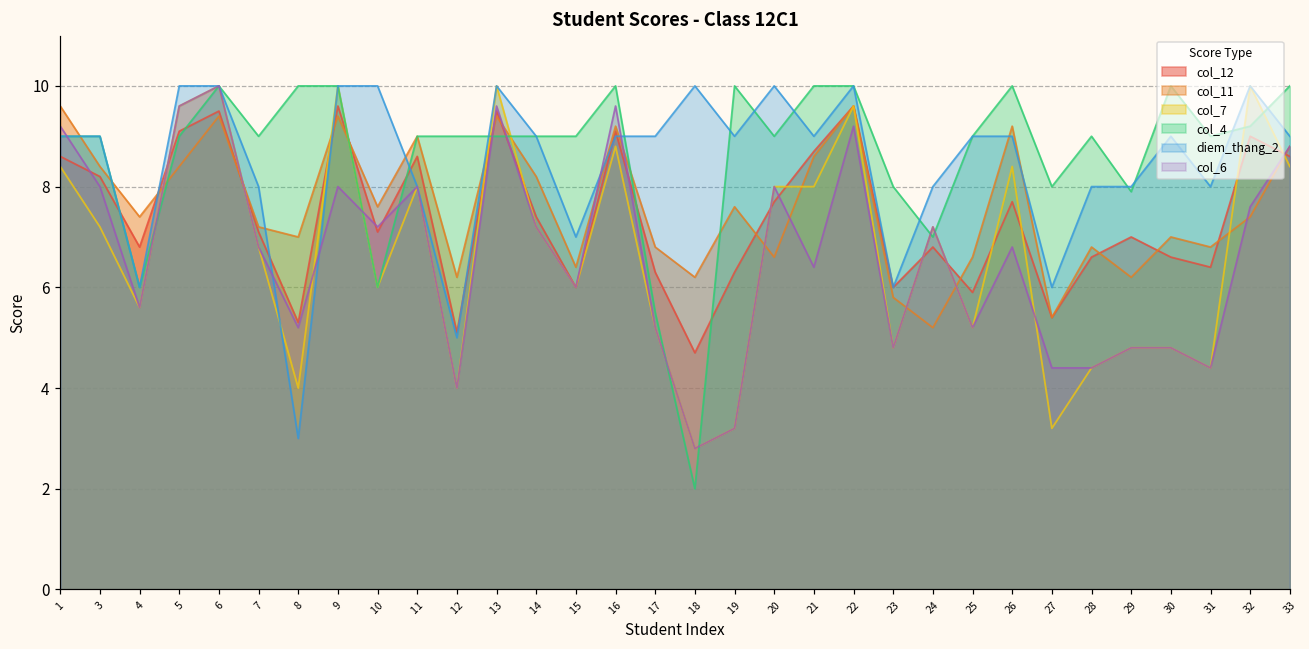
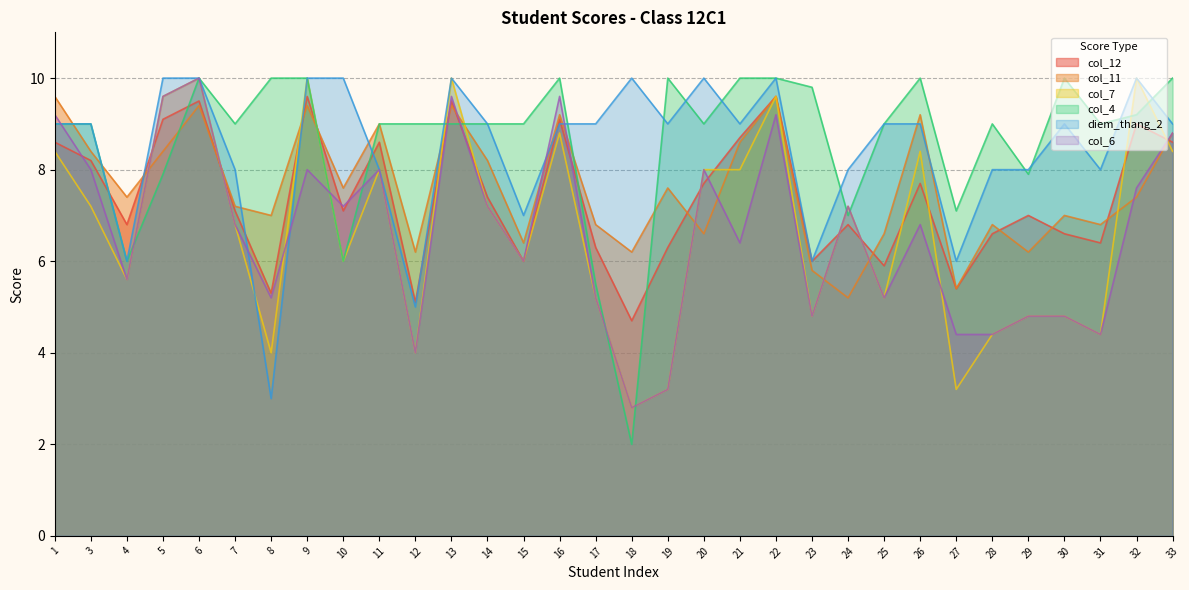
col_4, 5: 9.0 -> 7.9
col_4, 23: 8.0 -> 9.8
col_4, 27: 8.0 -> 7.1
